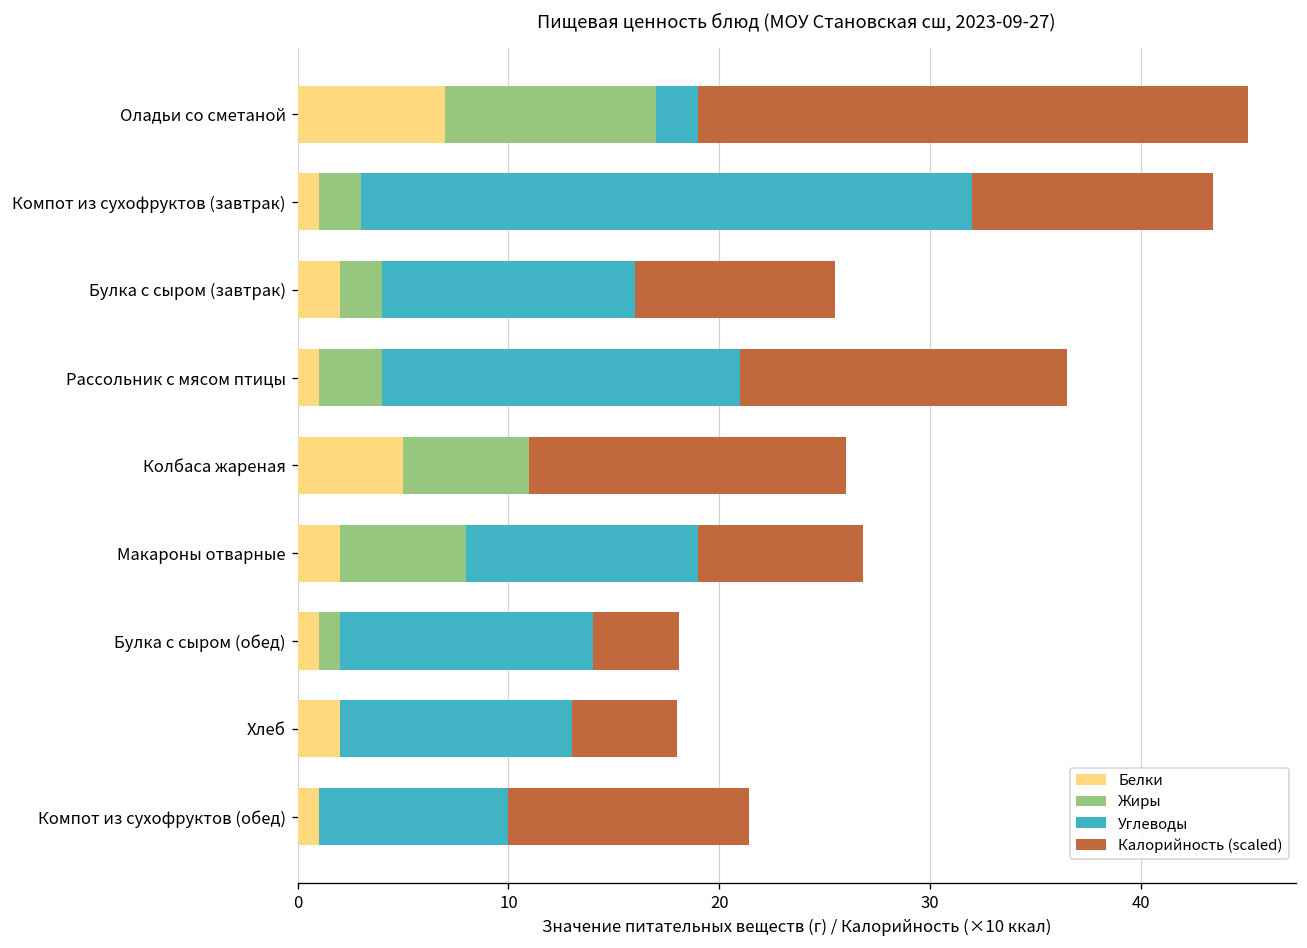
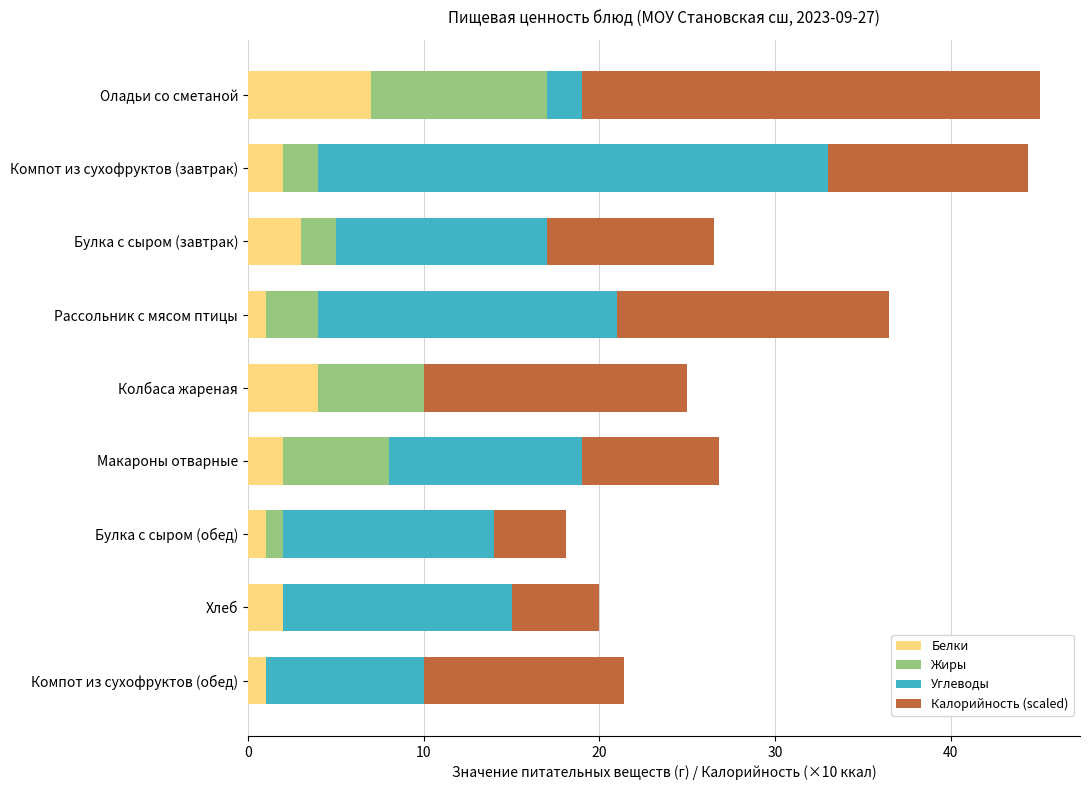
Белки, Компот из сухофруктов (завтрак): 1 -> 2
Белки, Булка с сыром (завтрак): 2 -> 3
Белки, Колбаса жареная: 5 -> 4
Углеводы, Хлеб: 11 -> 13
